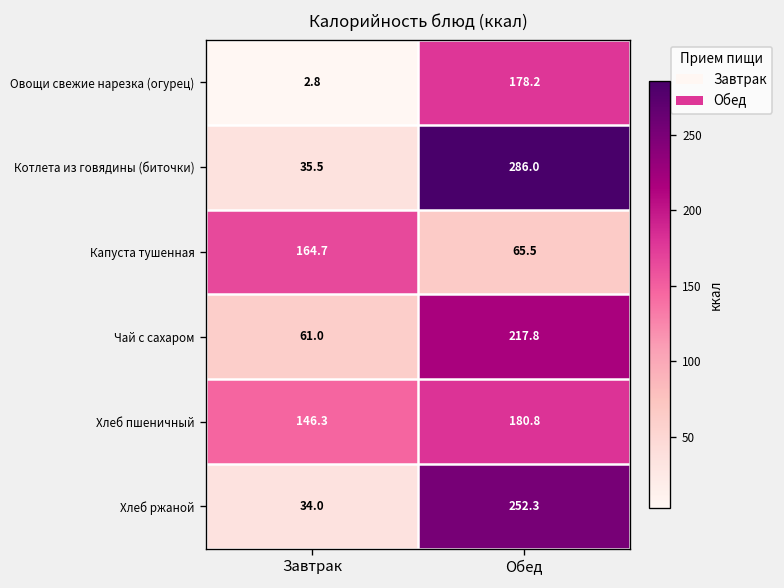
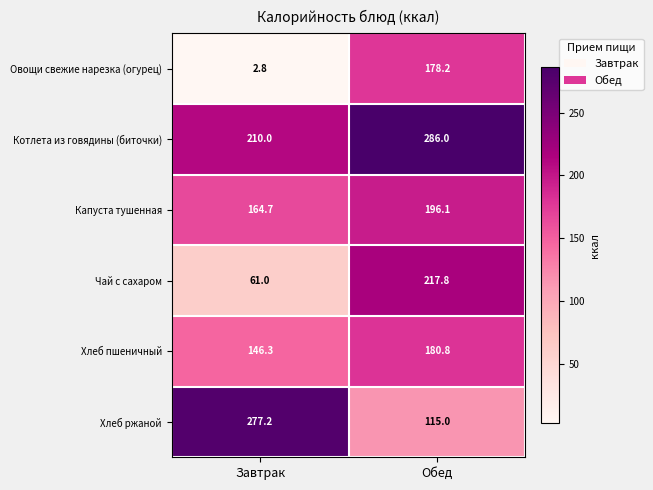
Котлета из говядины (биточки), Завтрак: 35.5 -> 210.0
Капуста тушенная, Обед: 65.5 -> 196.1
Хлеб ржаной, Завтрак: 34.0 -> 277.2
Хлеб ржаной, Обед: 252.3 -> 115.0
